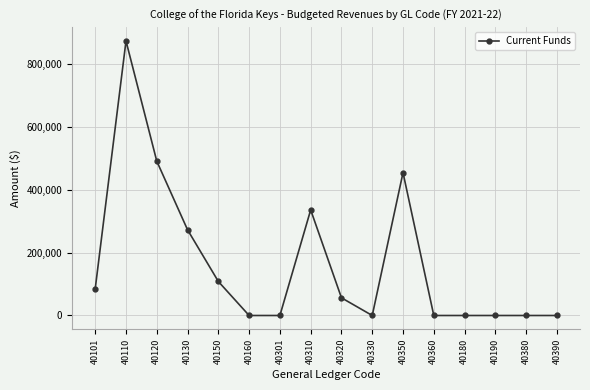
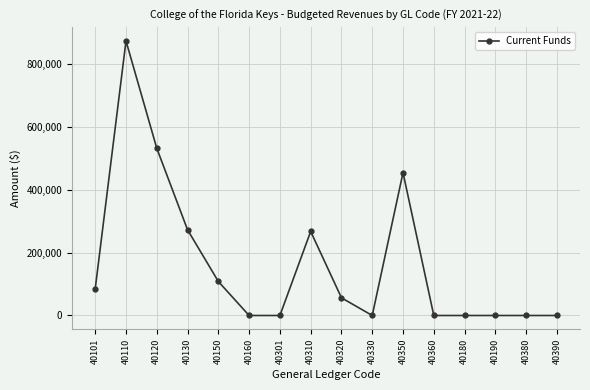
40120: 490,000 -> 530,000
40310: 340,000 -> 270,000
